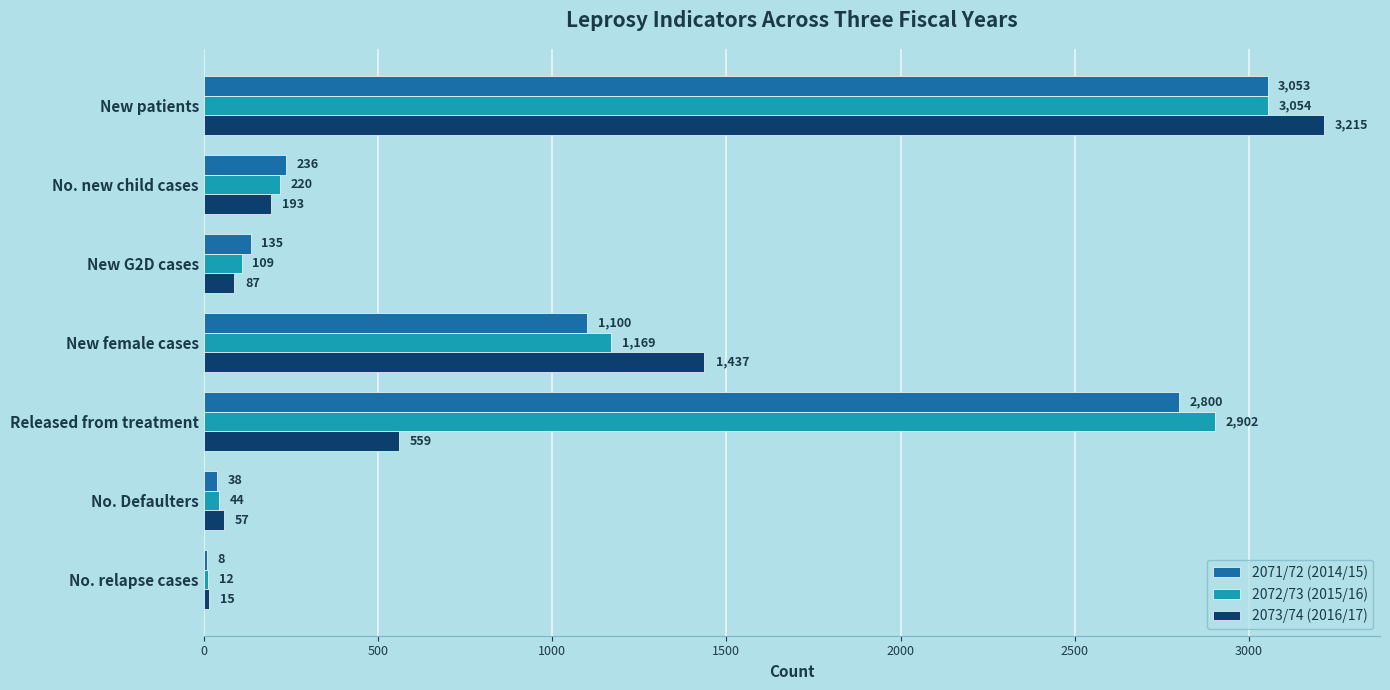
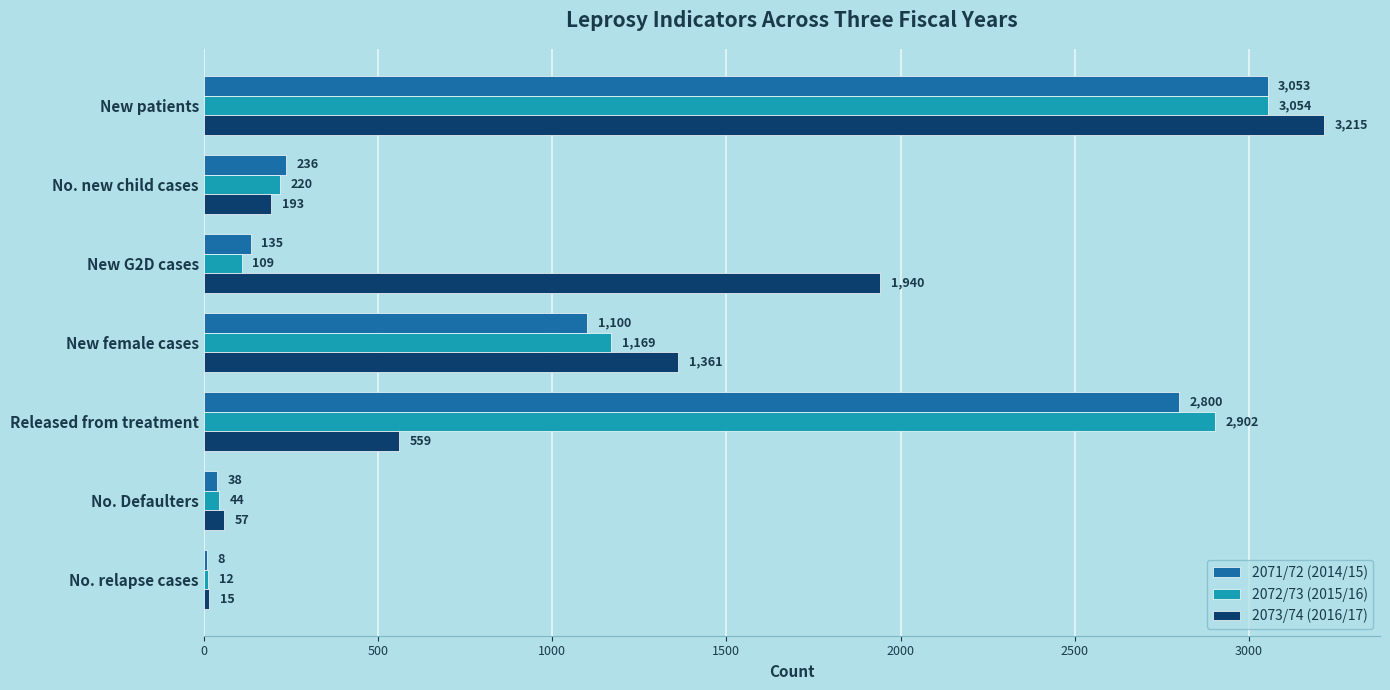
2073/74 (2016/17), New G2D cases: 87 -> 1,940
2073/74 (2016/17), New female cases: 1,437 -> 1,361
